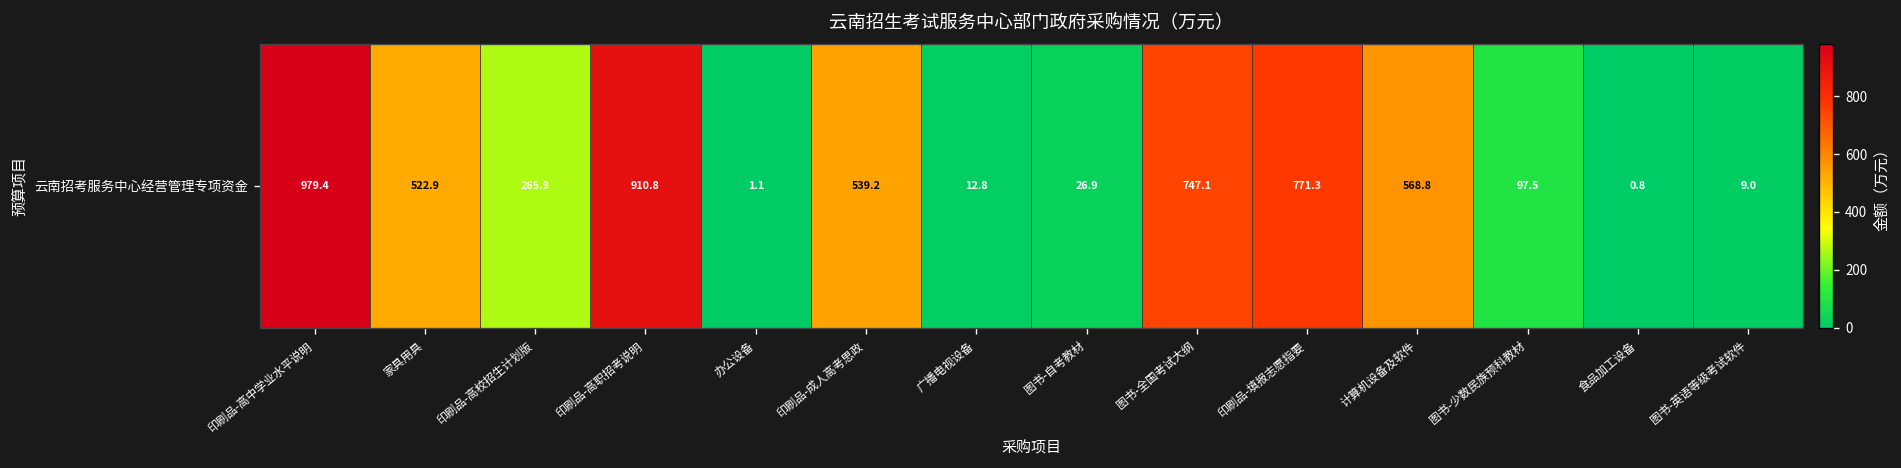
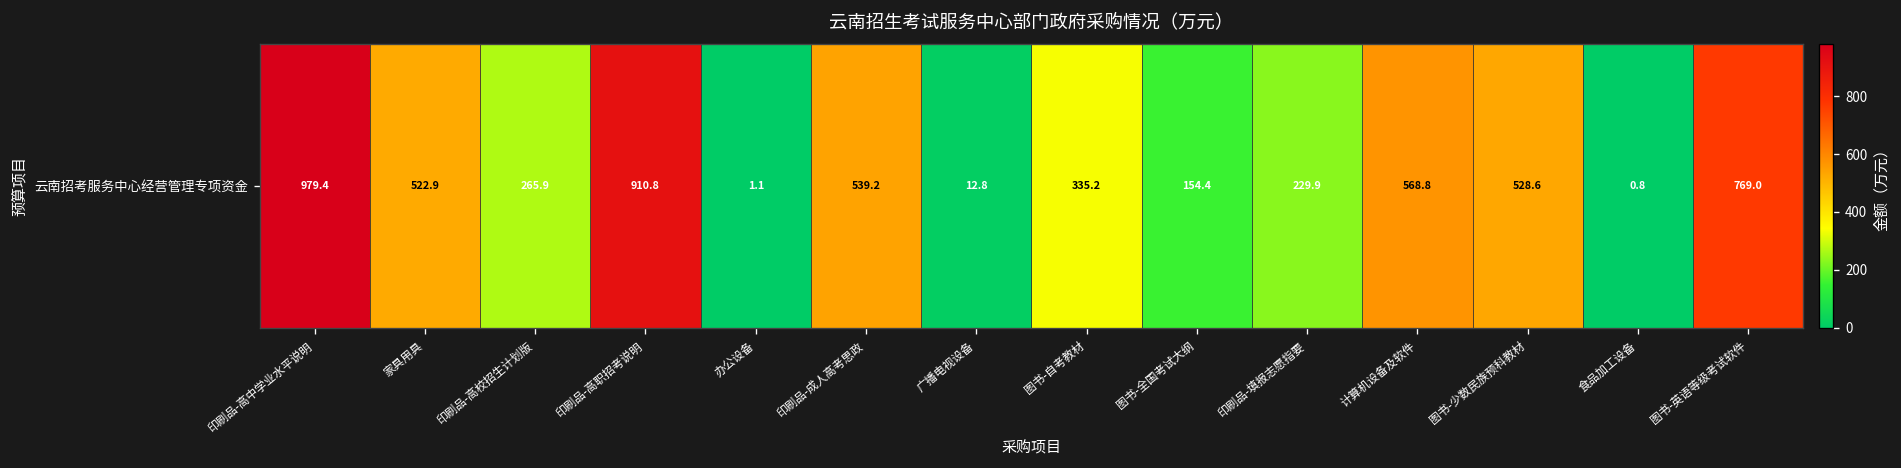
云南招考服务中心经营管理专项资金, 图书-自考教材: 26.9 -> 335.2
云南招考服务中心经营管理专项资金, 图书-全国考试大纲: 747.1 -> 154.4
云南招考服务中心经营管理专项资金, 印刷品-填报志愿指要: 771.3 -> 229.9
云南招考服务中心经营管理专项资金, 图书-少数民族预科教材: 97.5 -> 528.6
云南招考服务中心经营管理专项资金, 图书-英语等级考试软件: 9.0 -> 769.0
